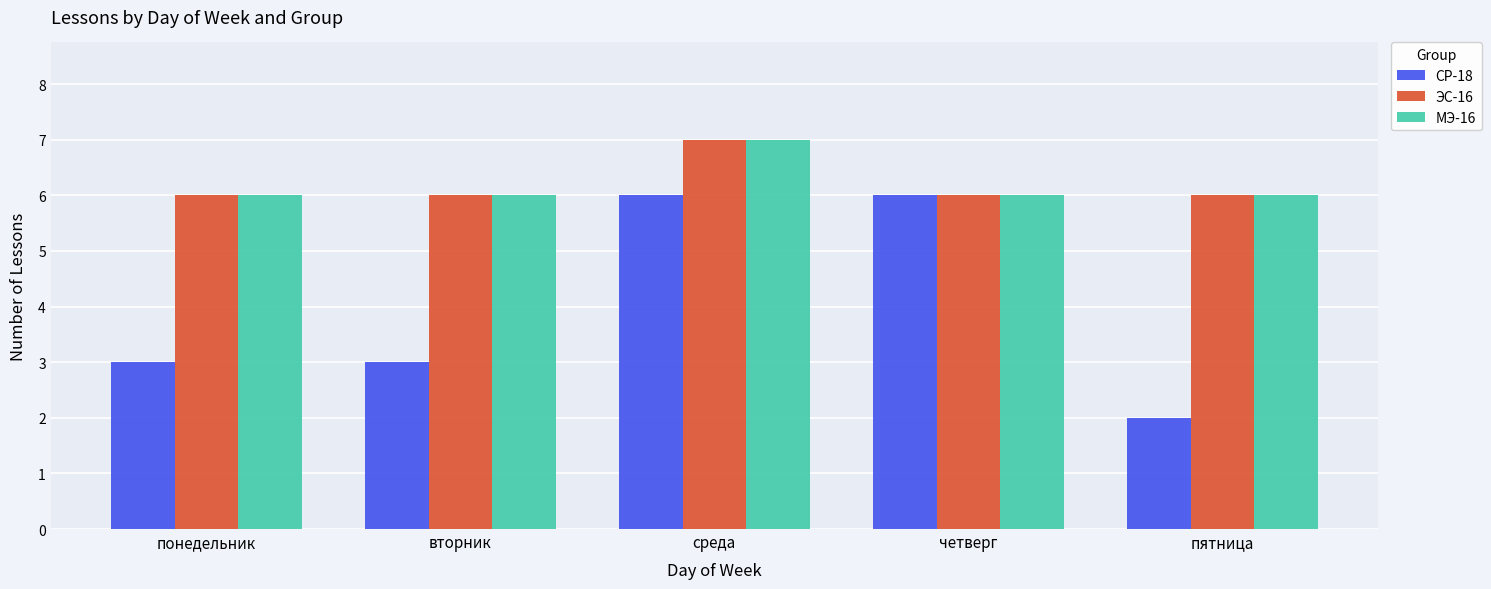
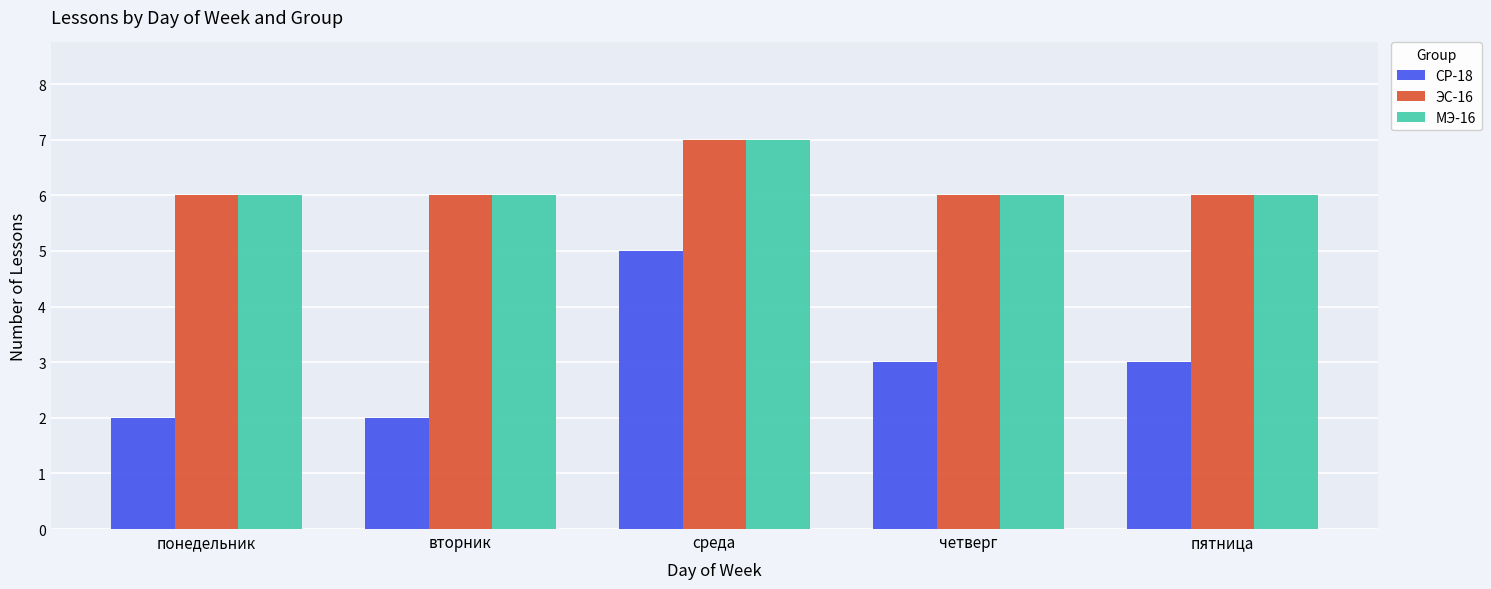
СР-18, понедельник: 3 -> 2
СР-18, вторник: 3 -> 2
СР-18, среда: 6 -> 5
СР-18, четверг: 6 -> 3
СР-18, пятница: 2 -> 3
